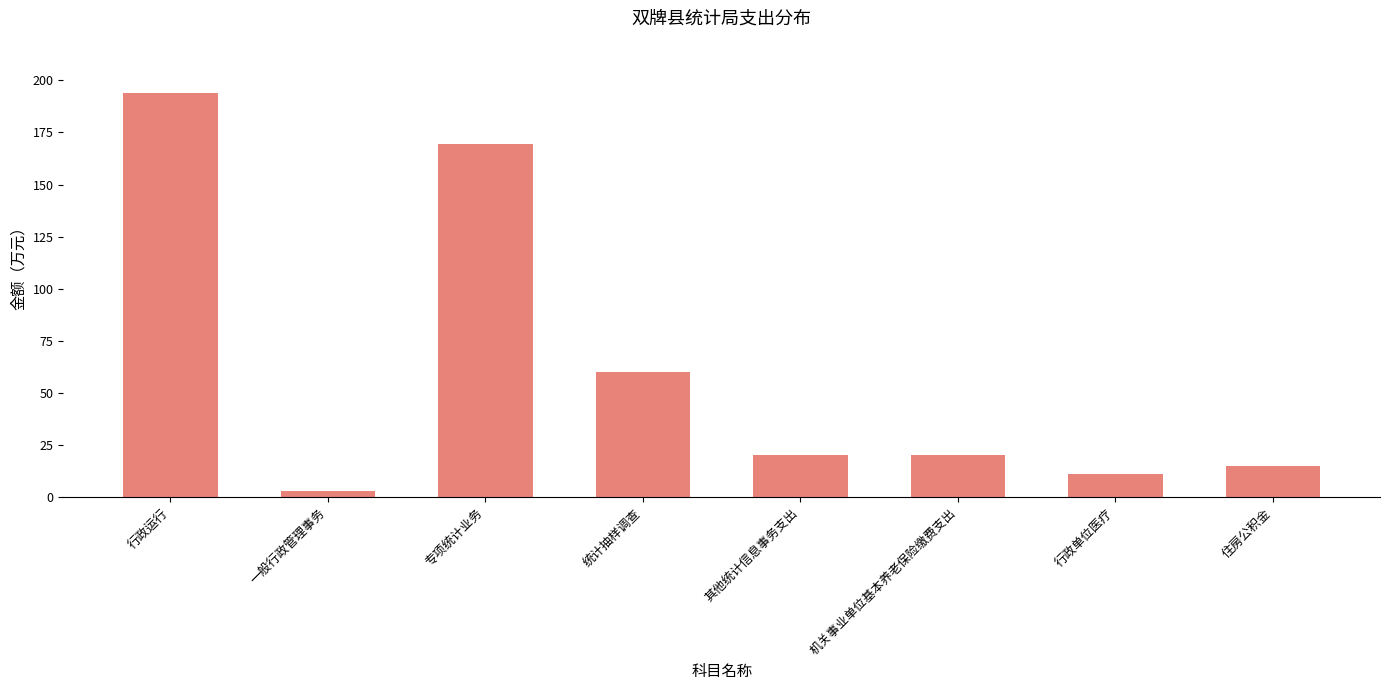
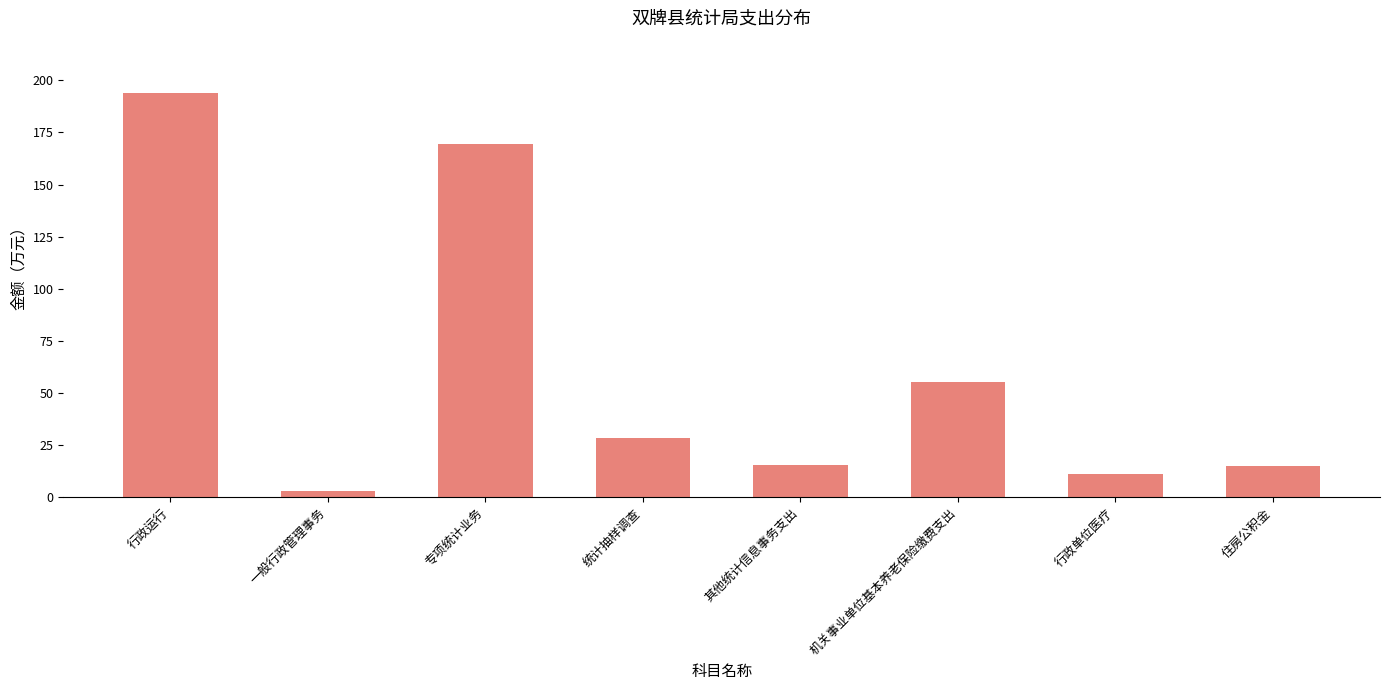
统计抽样调查: 60 -> 29
其他统计信息事务支出: 20 -> 16
机关事业单位基本养老保险缴费支出: 20 -> 55
